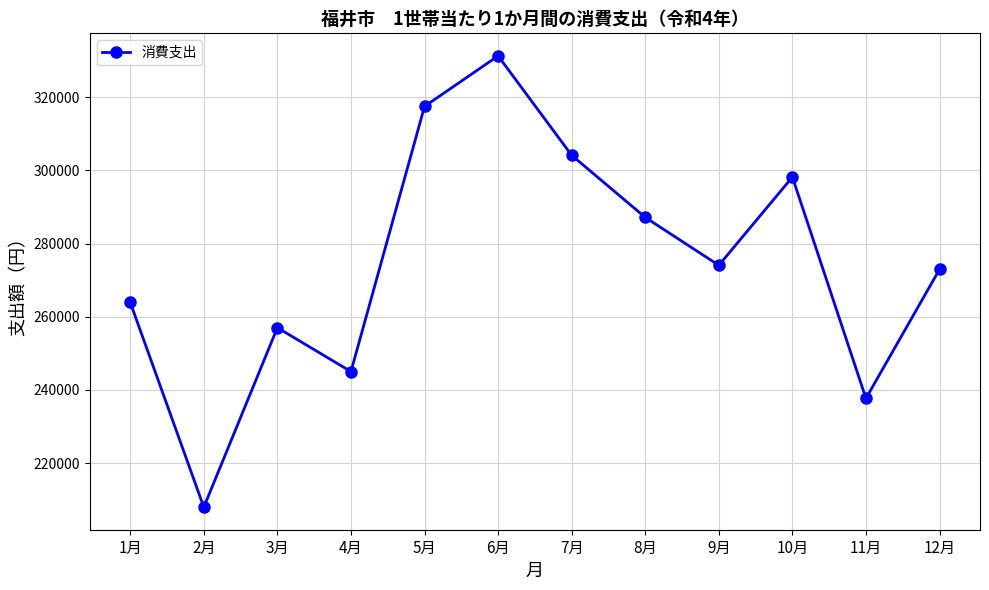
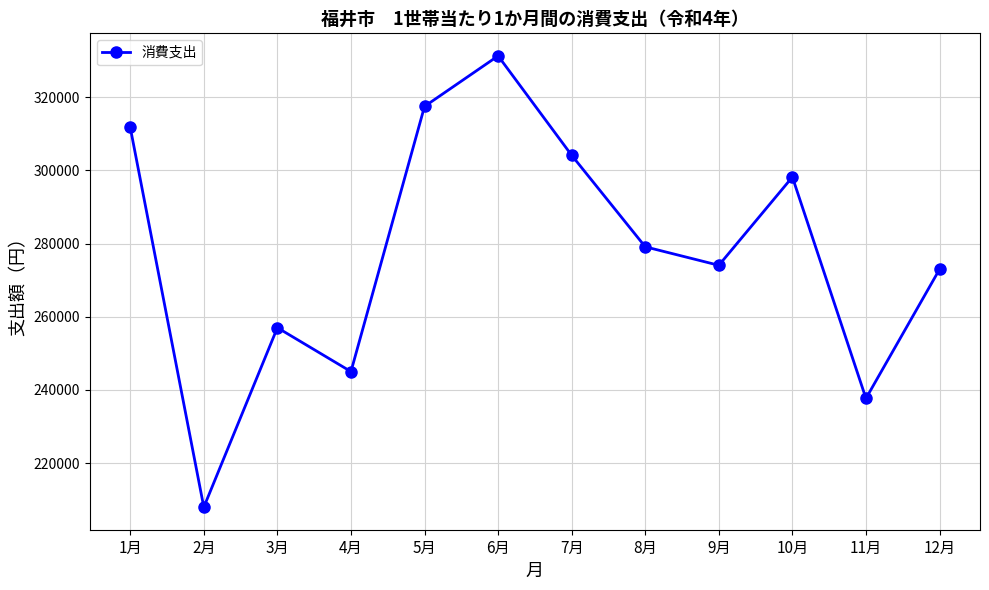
1月: 264000 -> 312000
8月: 287000 -> 279000
